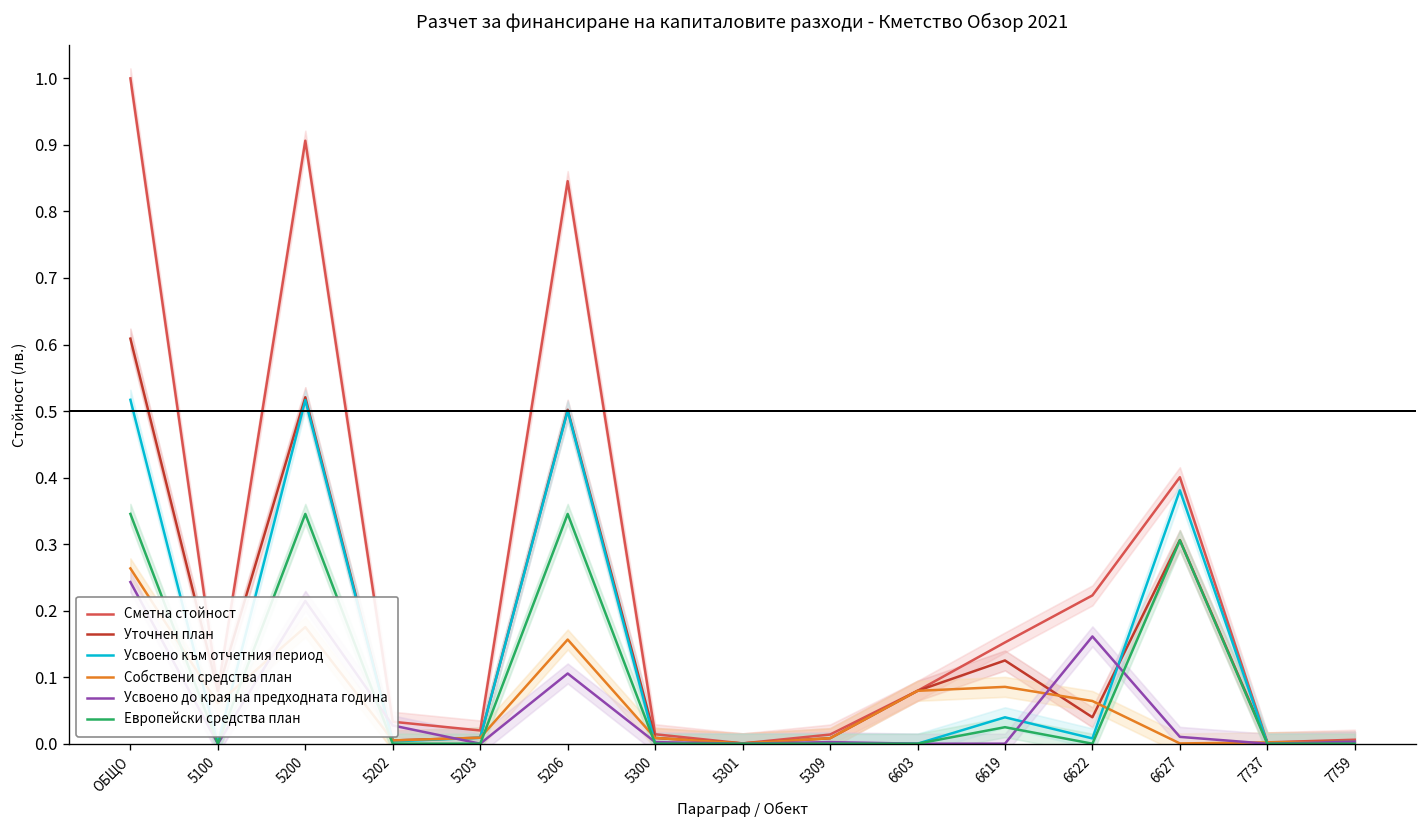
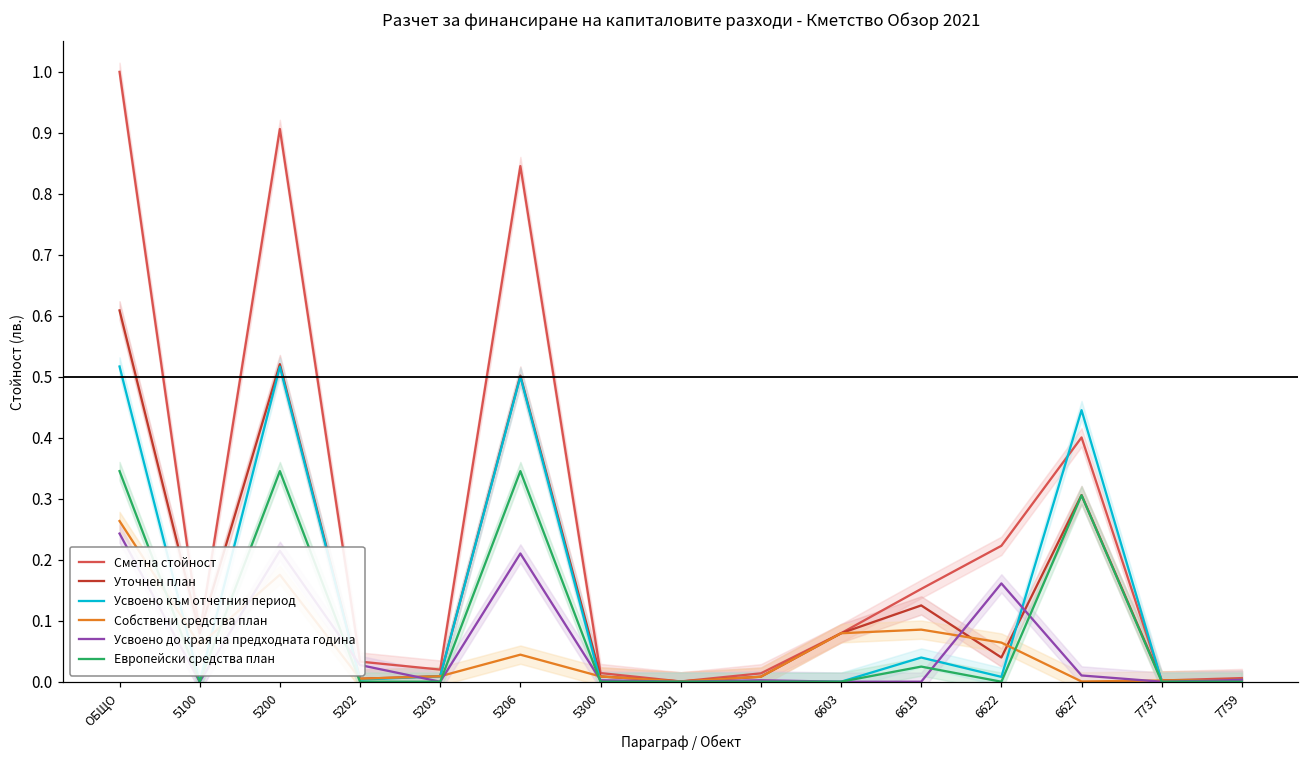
Собствени средства план, 5206: 0.16 -> 0.04
Усвоено до края на предходната година, 5206: 0.11 -> 0.21
Усвоено към отчетния период, 6627: 0.38 -> 0.45
